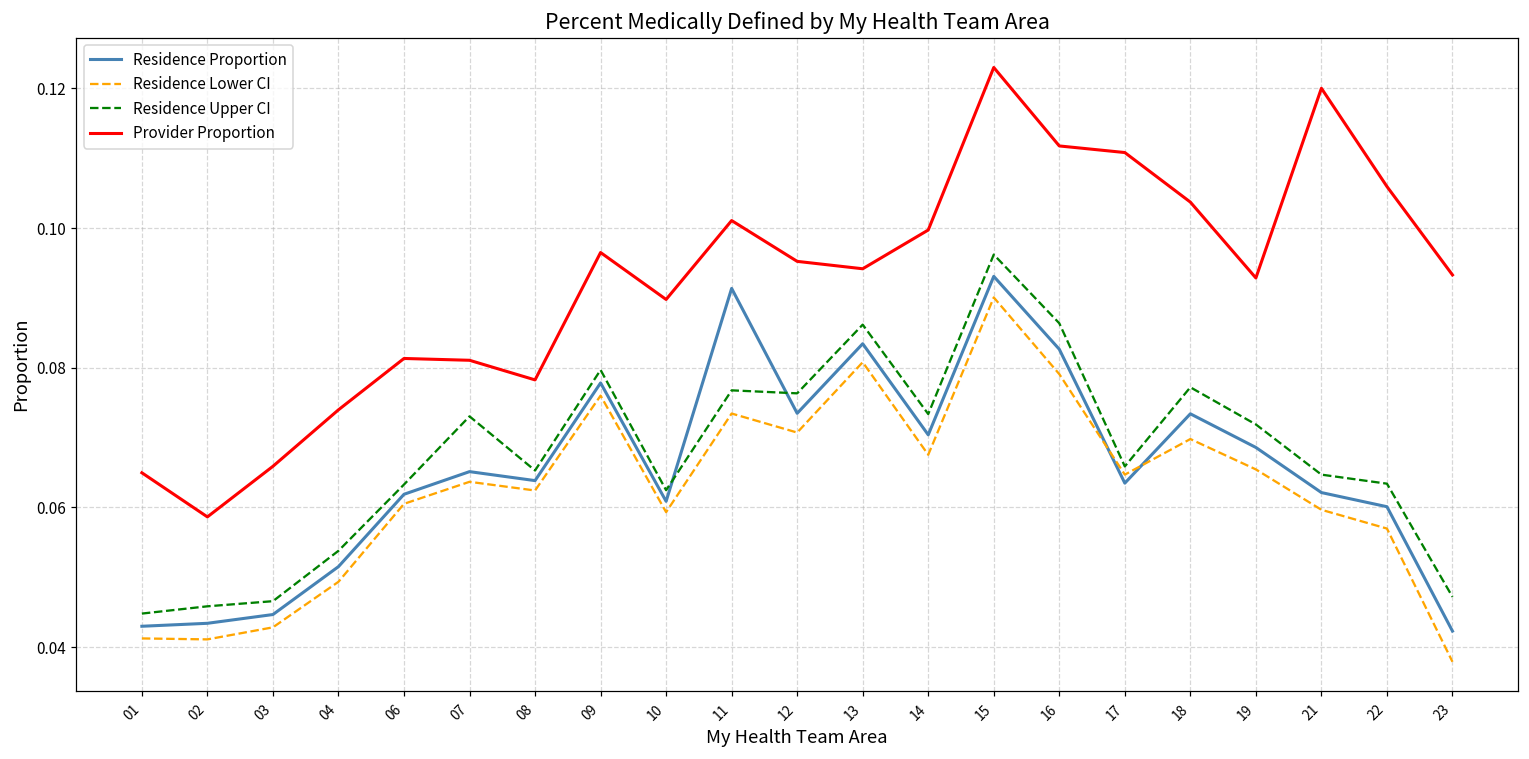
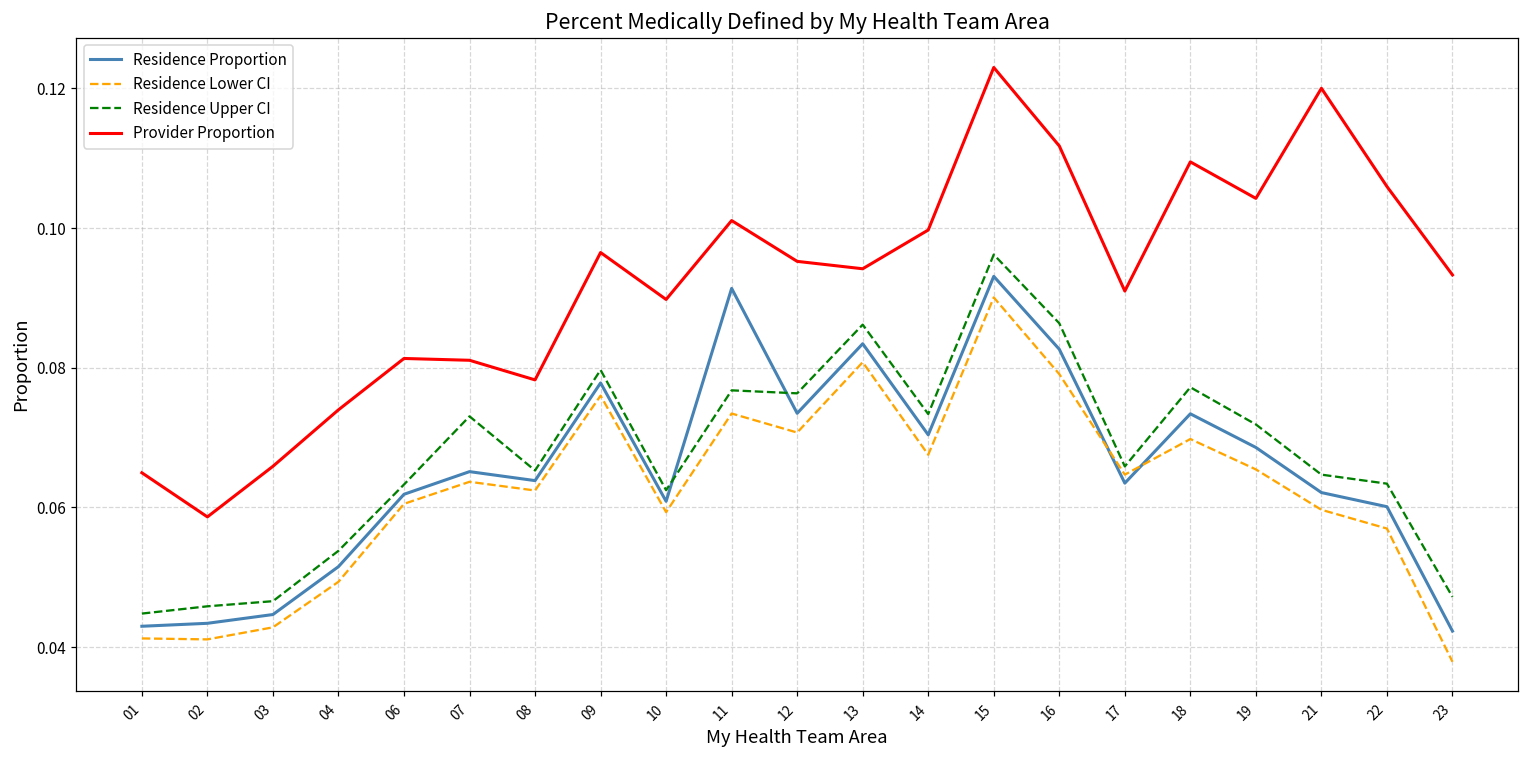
Provider Proportion, 17: 0.111 -> 0.091
Provider Proportion, 18: 0.104 -> 0.109
Provider Proportion, 19: 0.093 -> 0.104
